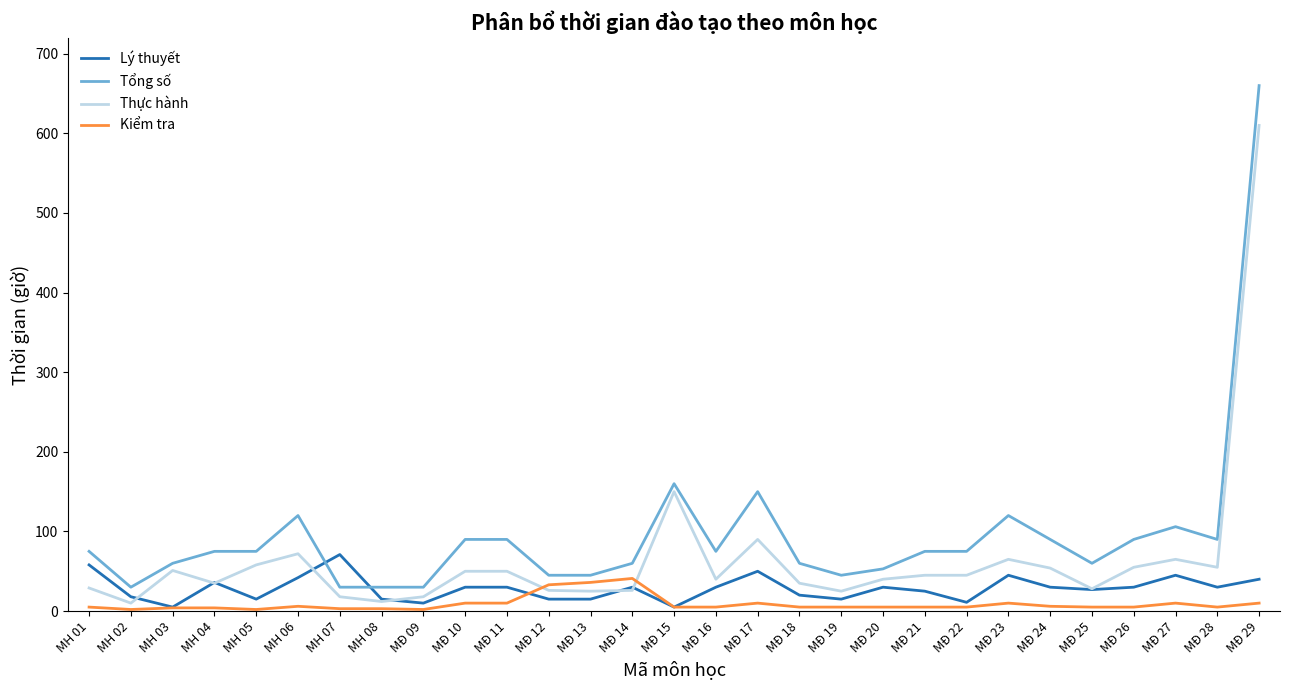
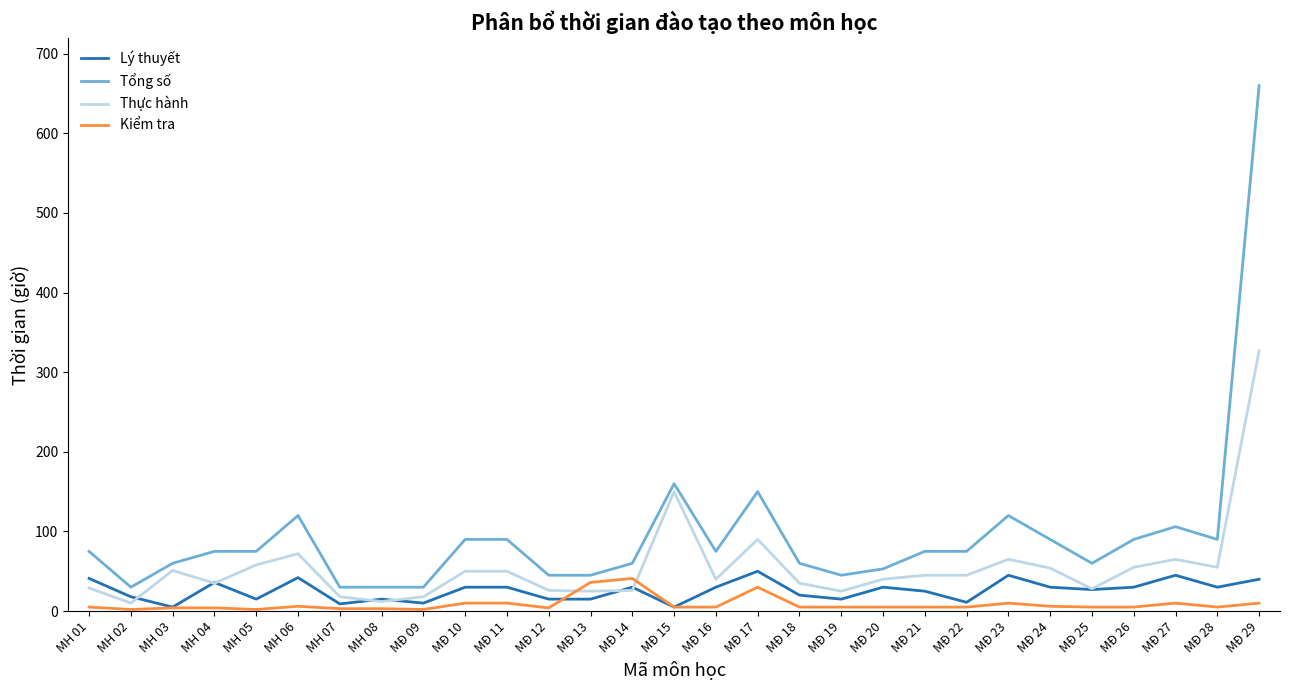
Lý thuyết, MH 01: 60 -> 40
Lý thuyết, MH 07: 70 -> 10
Kiểm tra, MĐ 12: 30 -> 0
Kiểm tra, MĐ 17: 10 -> 30
Thực hành, MĐ 29: 610 -> 330
